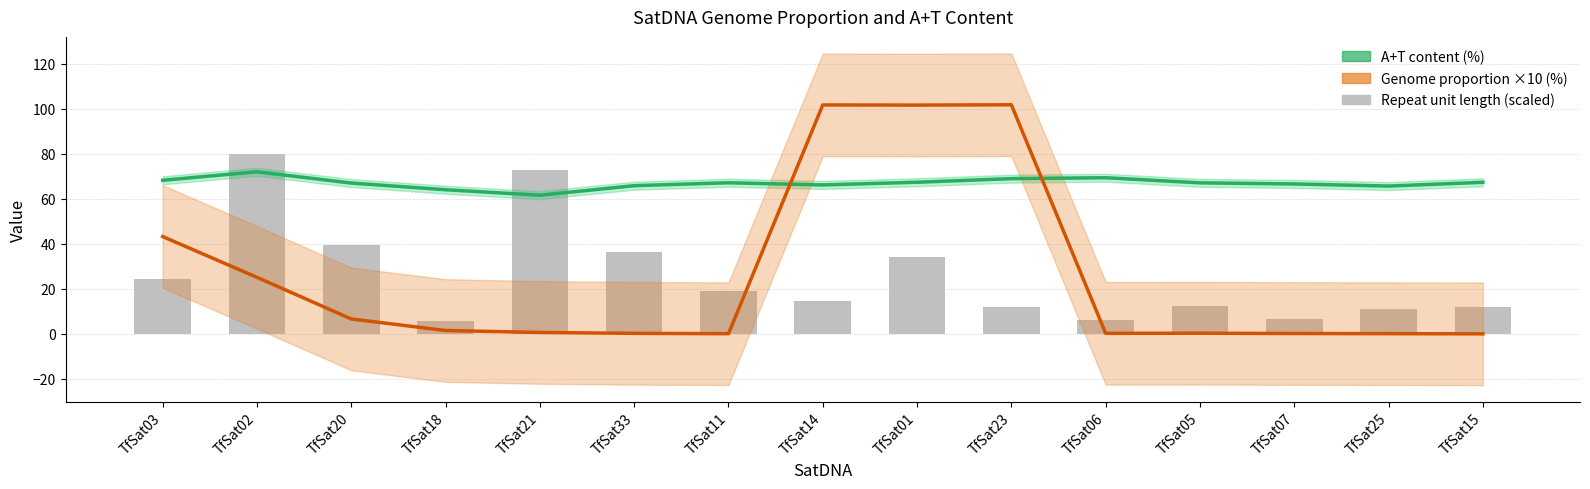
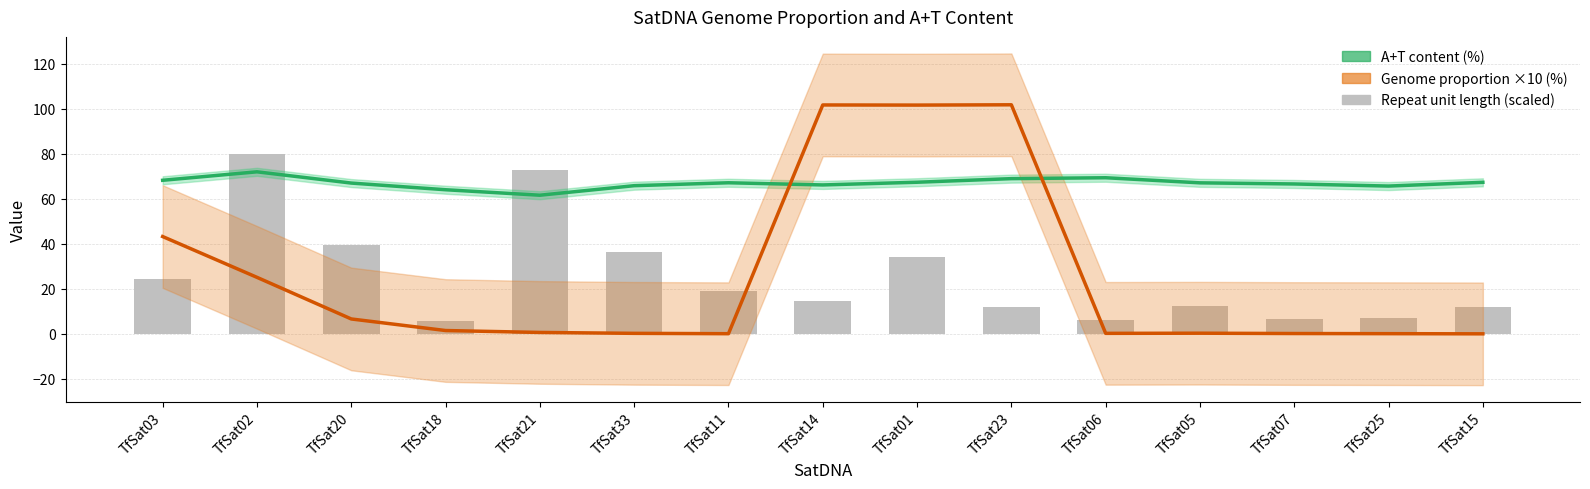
Repeat unit length (scaled), TfSat25: 11 -> 7
